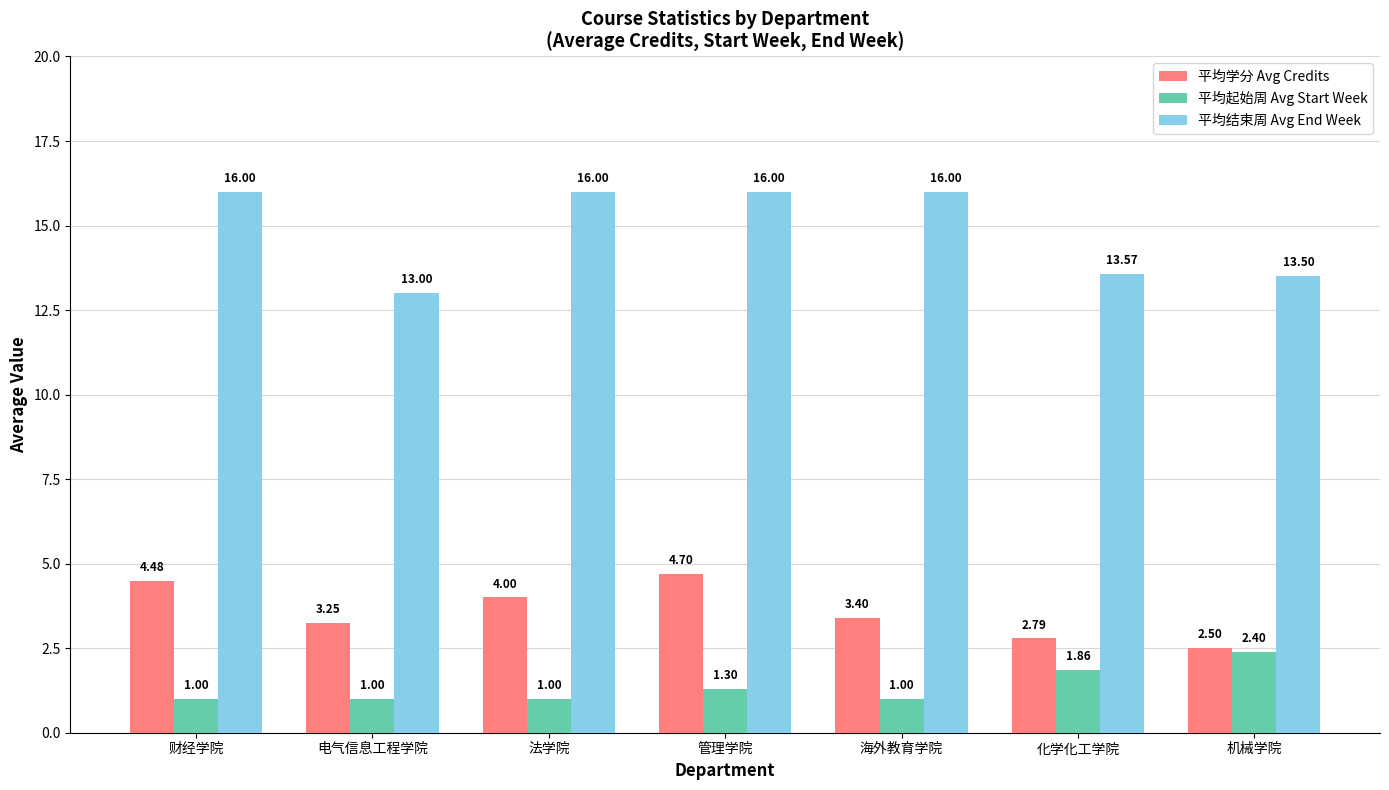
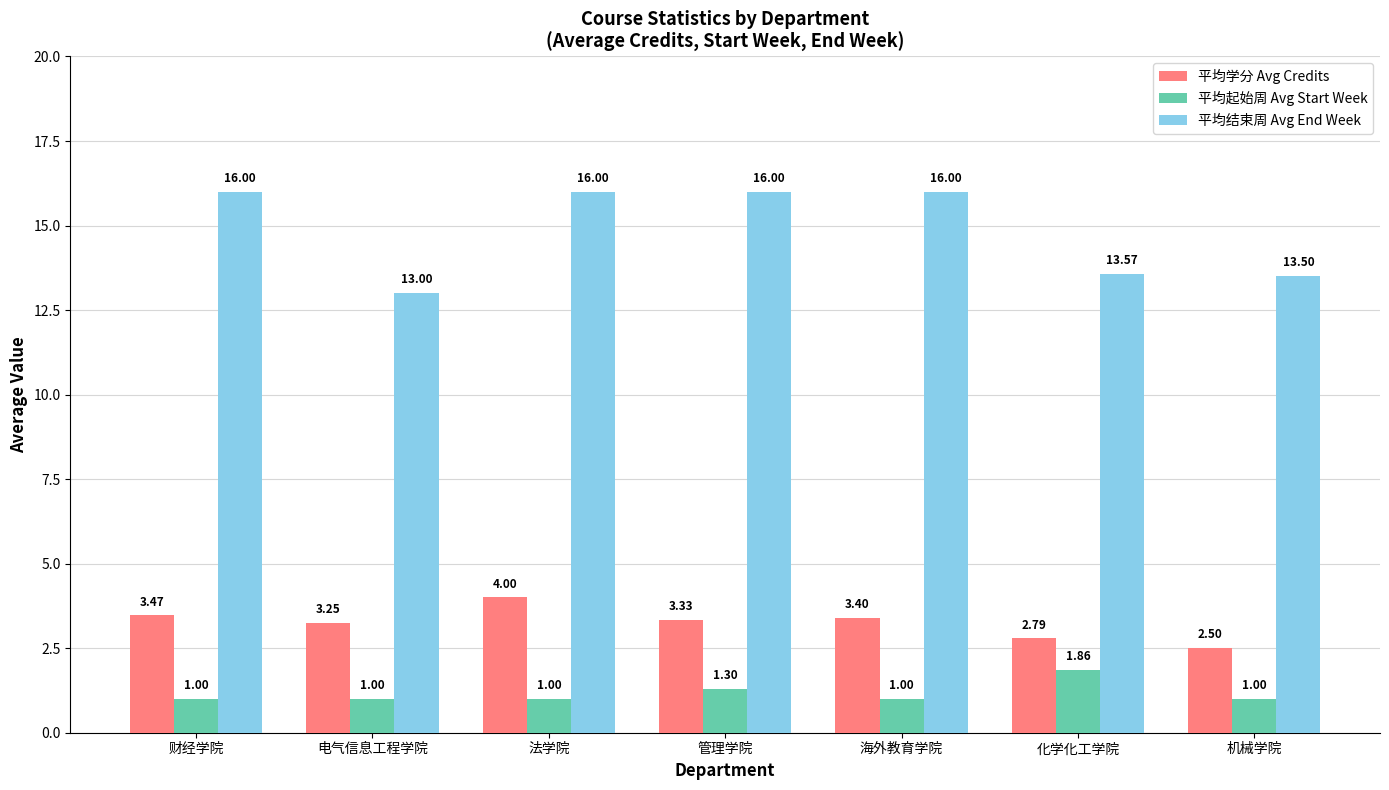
平均学分 Avg Credits, 财经学院: 4.48 -> 3.47
平均学分 Avg Credits, 管理学院: 4.70 -> 3.33
平均起始周 Avg Start Week, 机械学院: 2.40 -> 1.00
